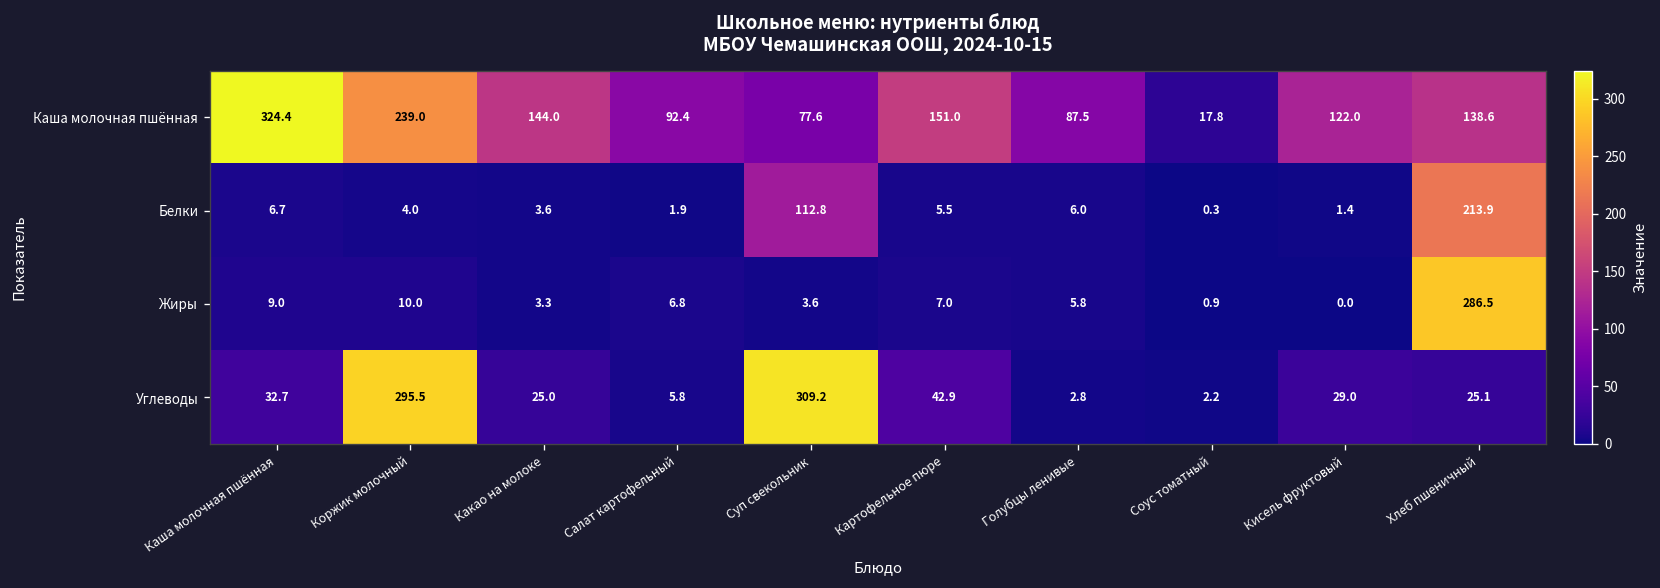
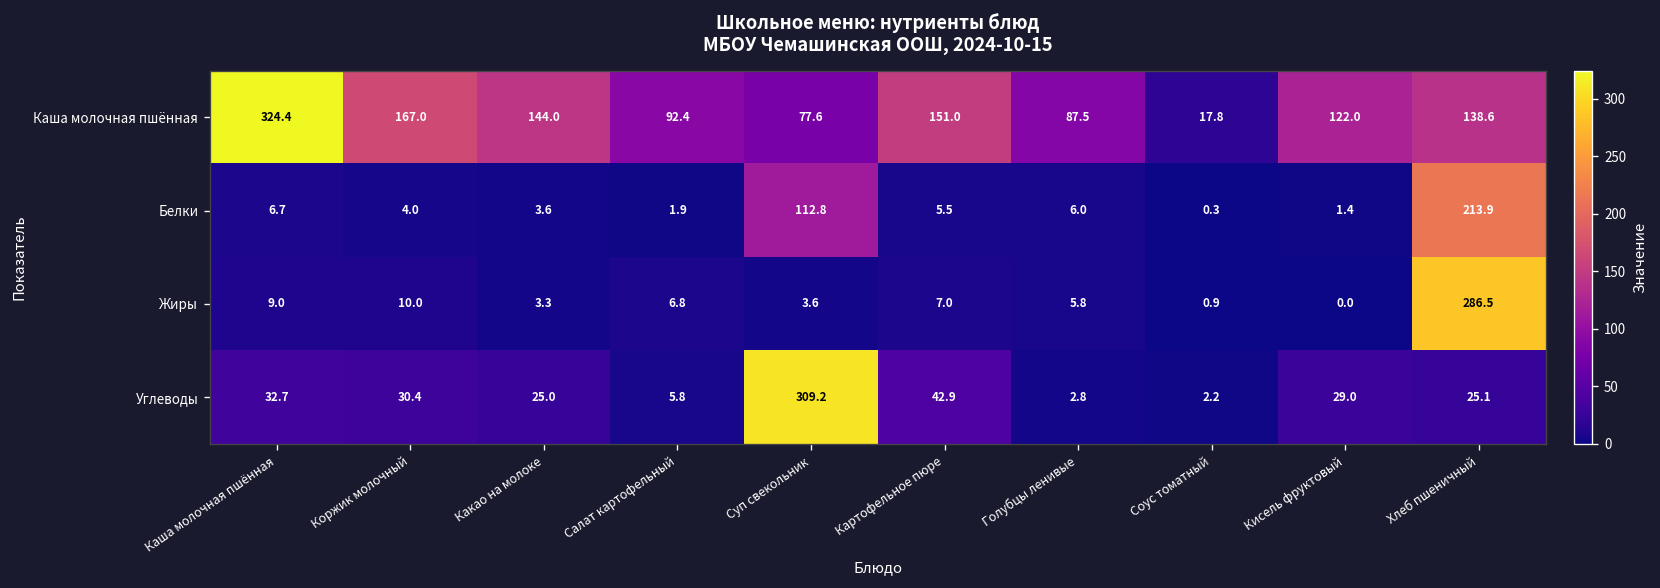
Каша молочная пшённая, Коржик молочный: 239.0 -> 167.0
Углеводы, Коржик молочный: 295.5 -> 30.4
